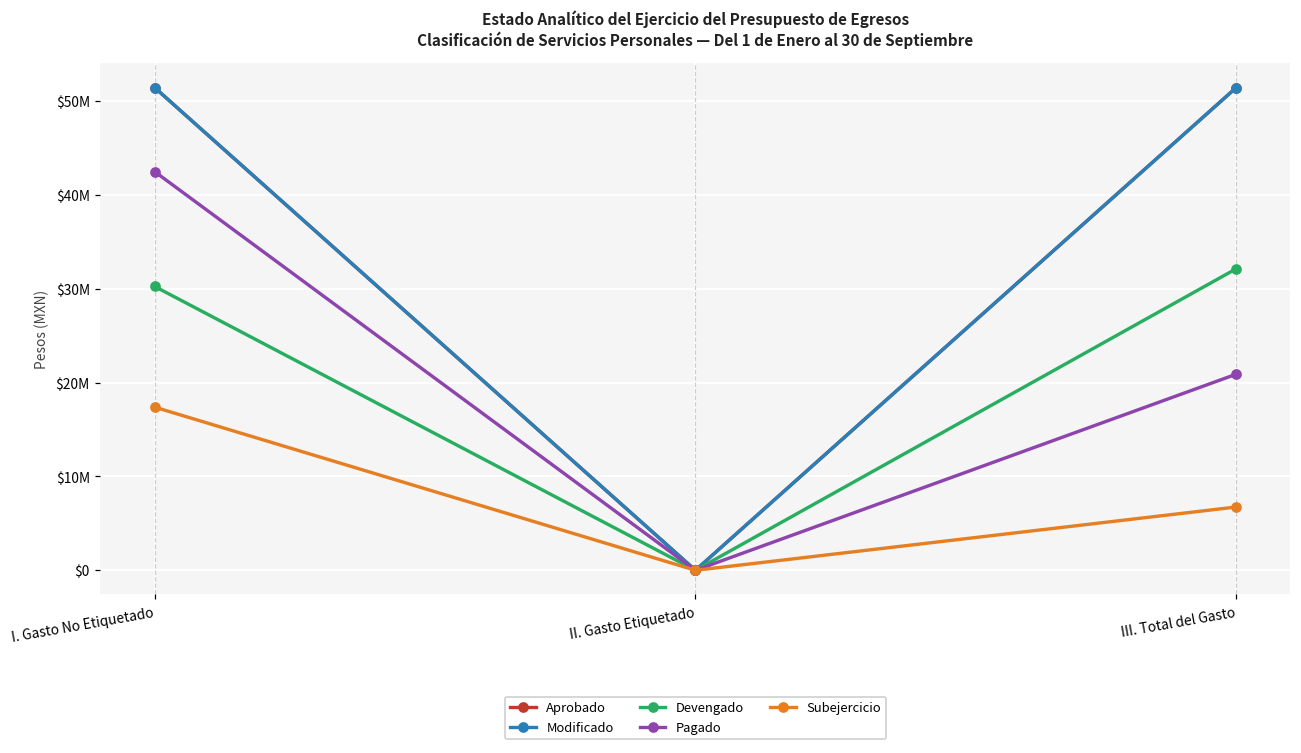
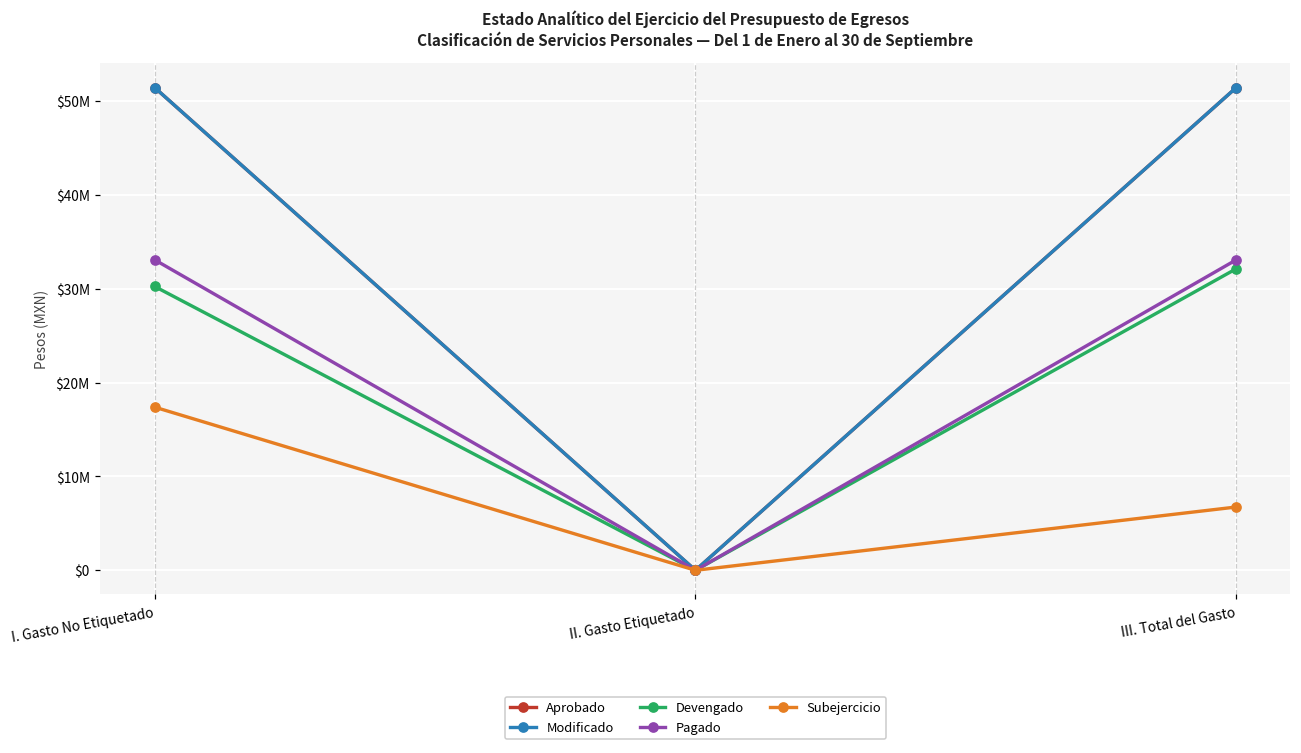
Pagado, I. Gasto No Etiquetado: $42000000 -> $33000000
Pagado, III. Total del Gasto: $21000000 -> $33000000
